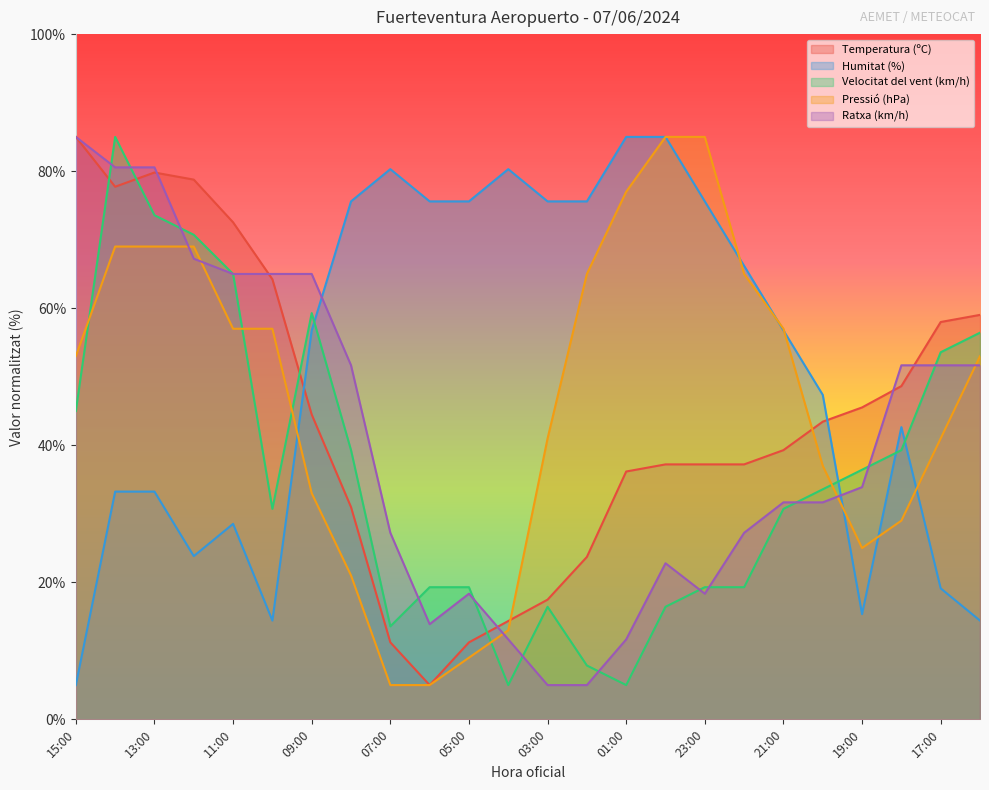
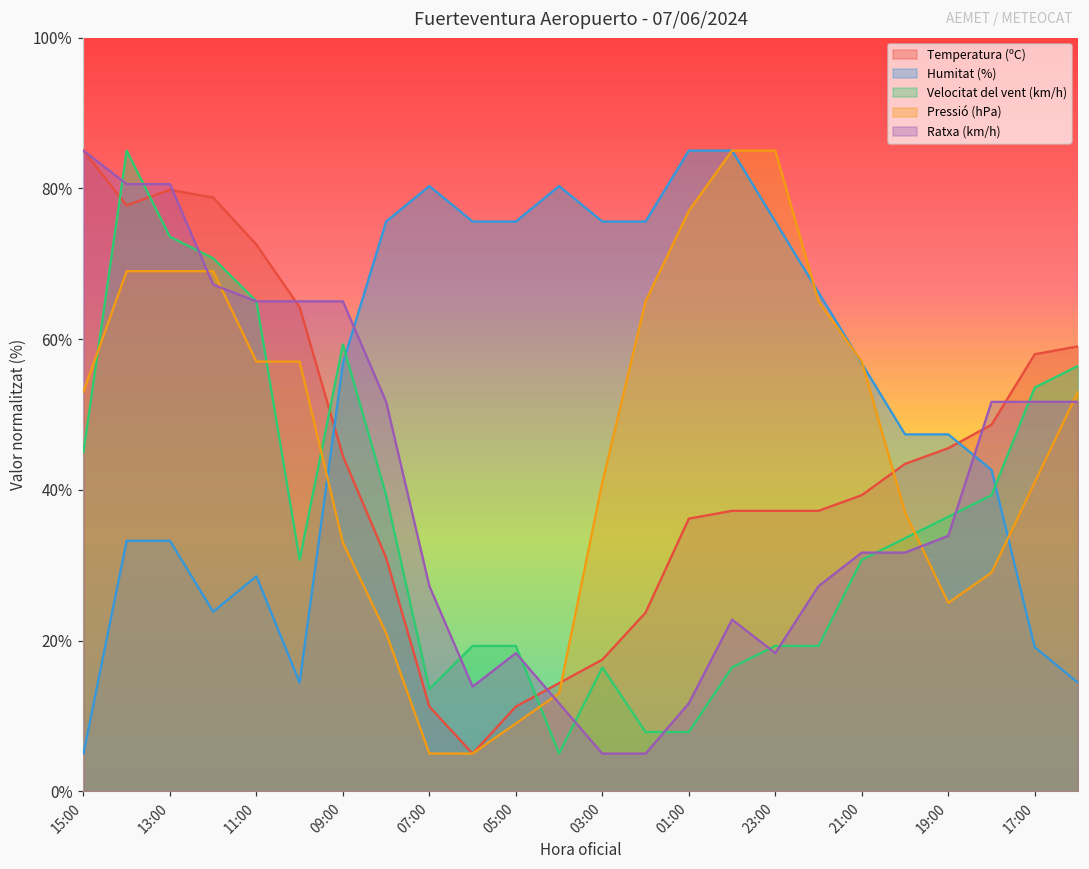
Velocitat del vent (km/h), 01:00: 5% -> 8%
Humitat (%), 19:00: 15% -> 47%
